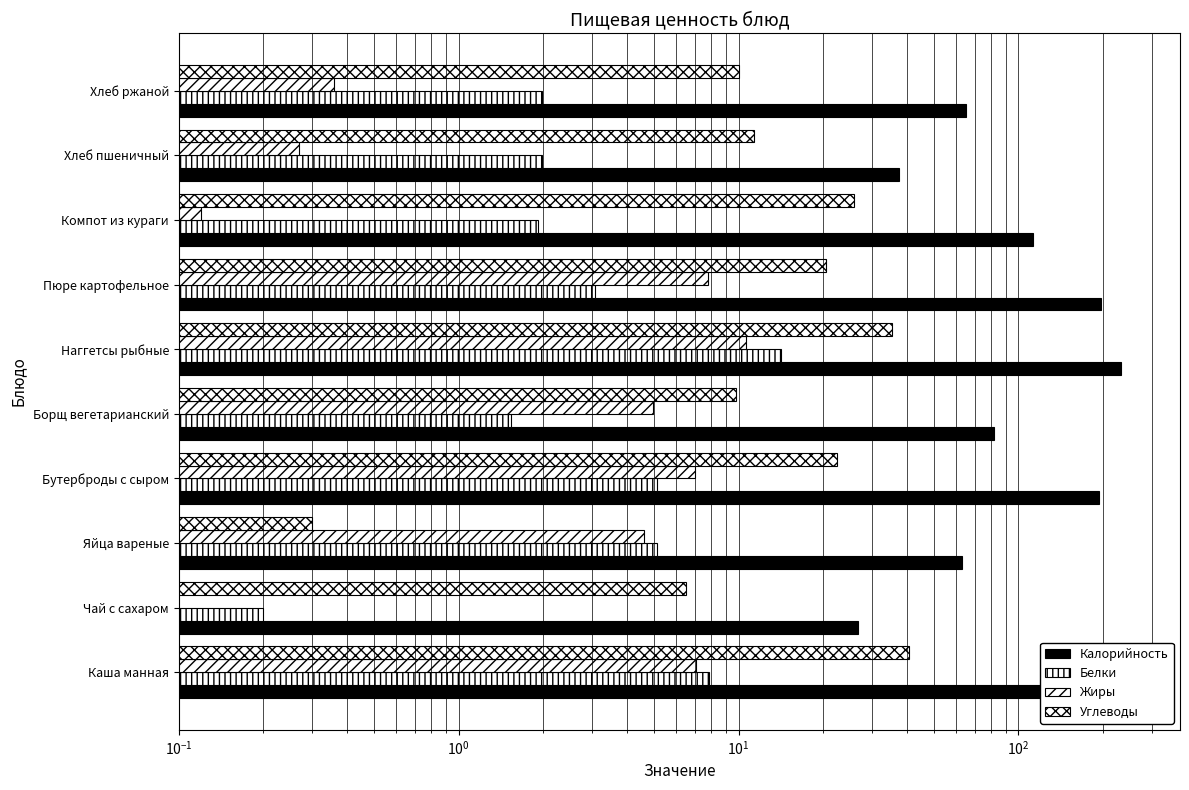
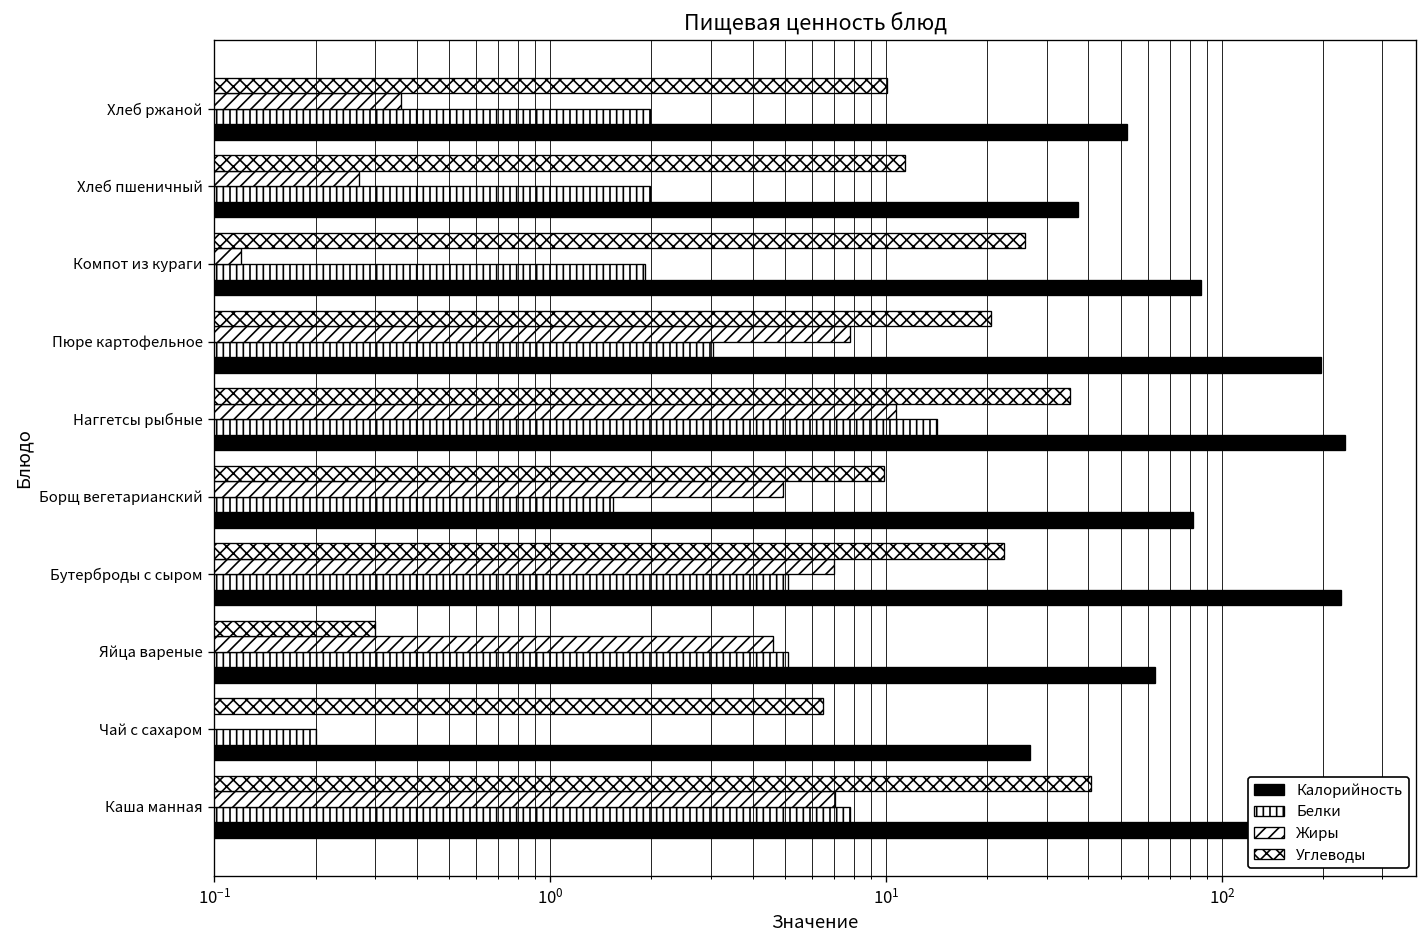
Калорийность, Хлеб ржаной: 65 -> 52
Калорийность, Компот из кураги: 112 -> 87
Калорийность, Бутерброды с сыром: 190 -> 230
